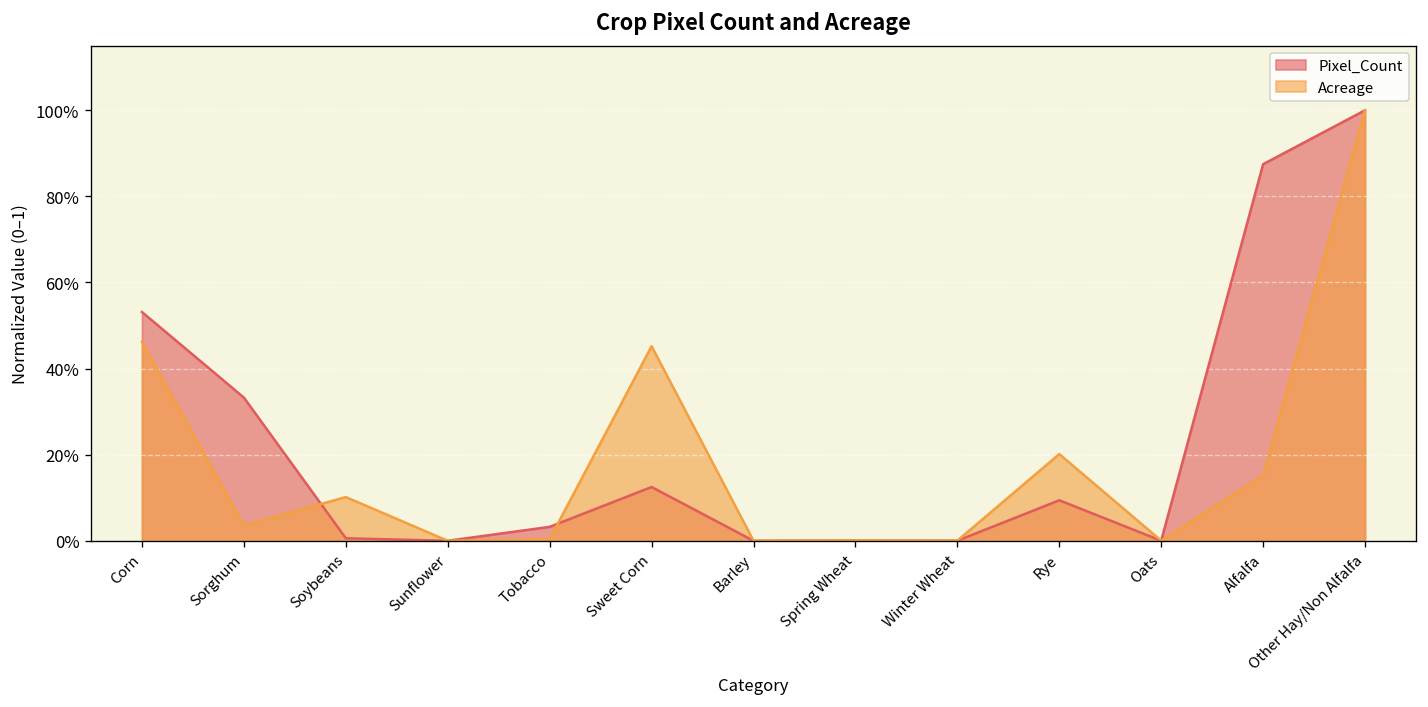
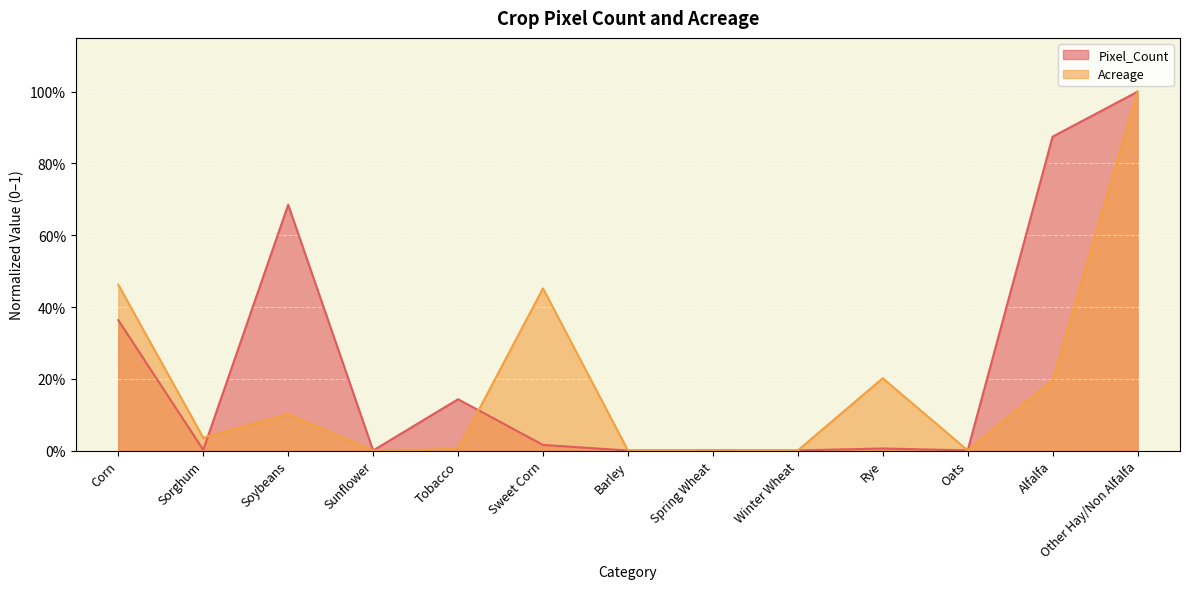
Pixel_Count, Corn: 53% -> 36%
Pixel_Count, Sorghum: 33% -> 0%
Pixel_Count, Soybeans: 1% -> 69%
Pixel_Count, Tobacco: 3% -> 14%
Pixel_Count, Sweet Corn: 13% -> 2%
Pixel_Count, Rye: 9% -> 1%
Acreage, Alfalfa: 15% -> 20%
